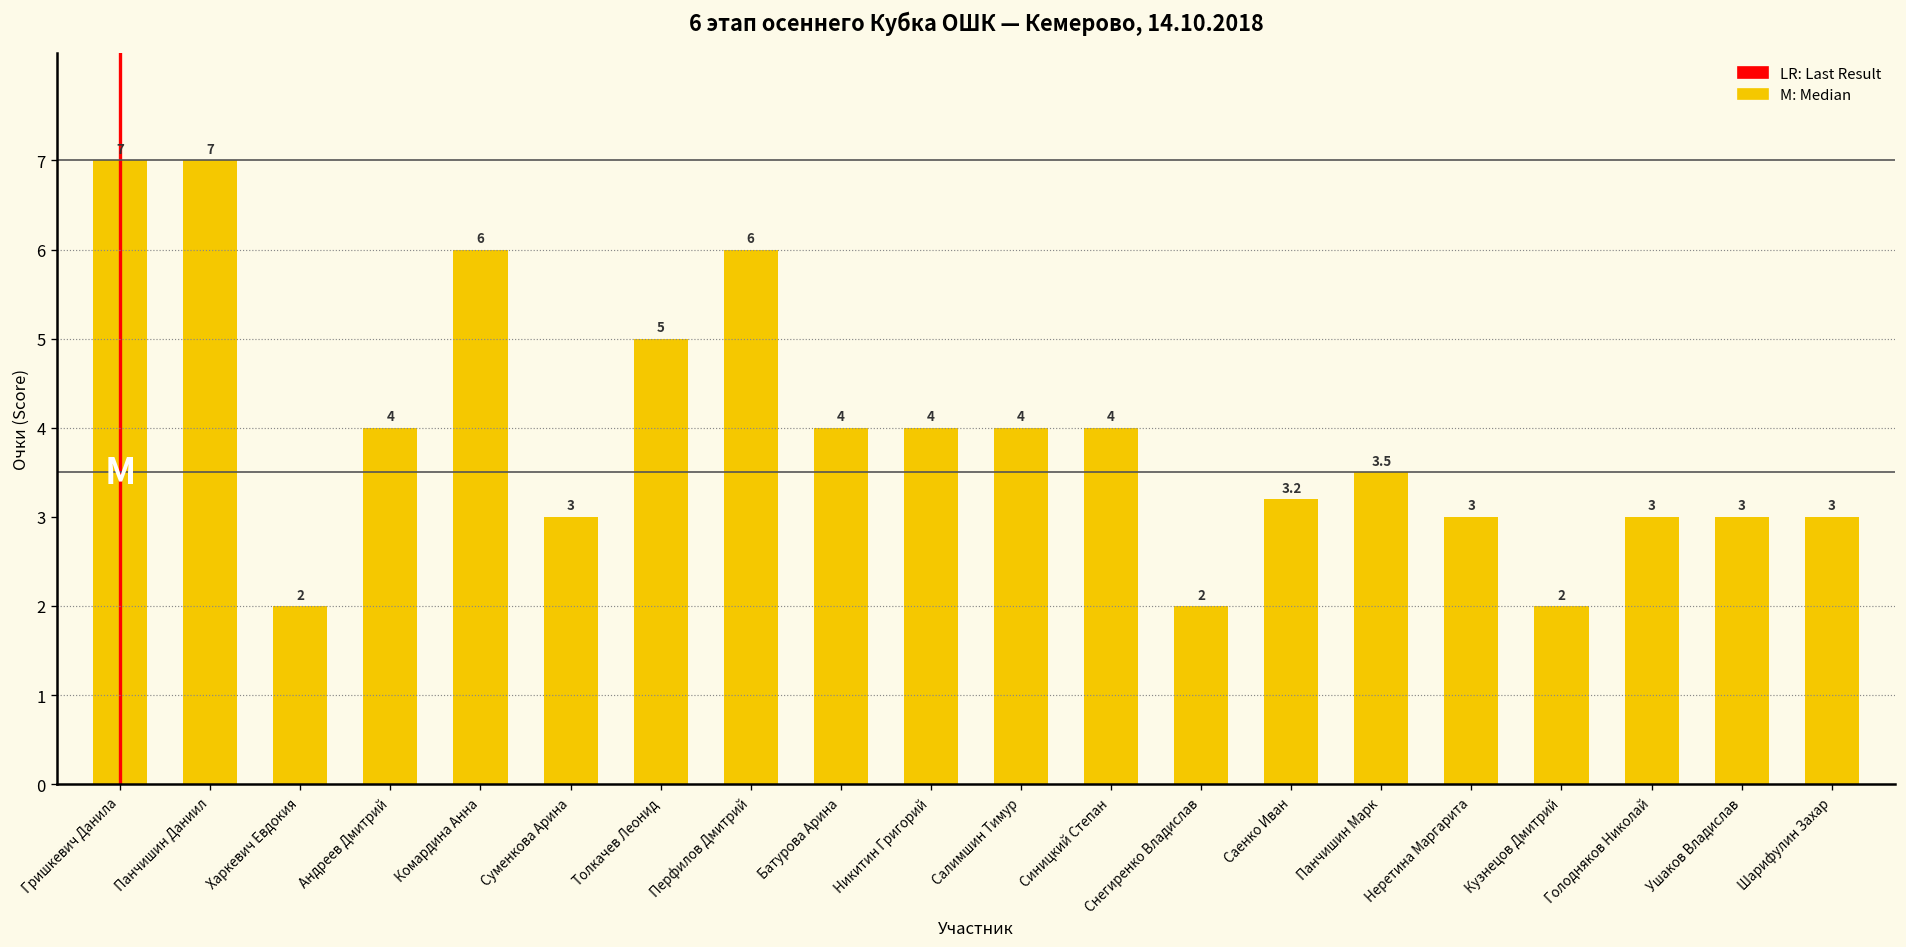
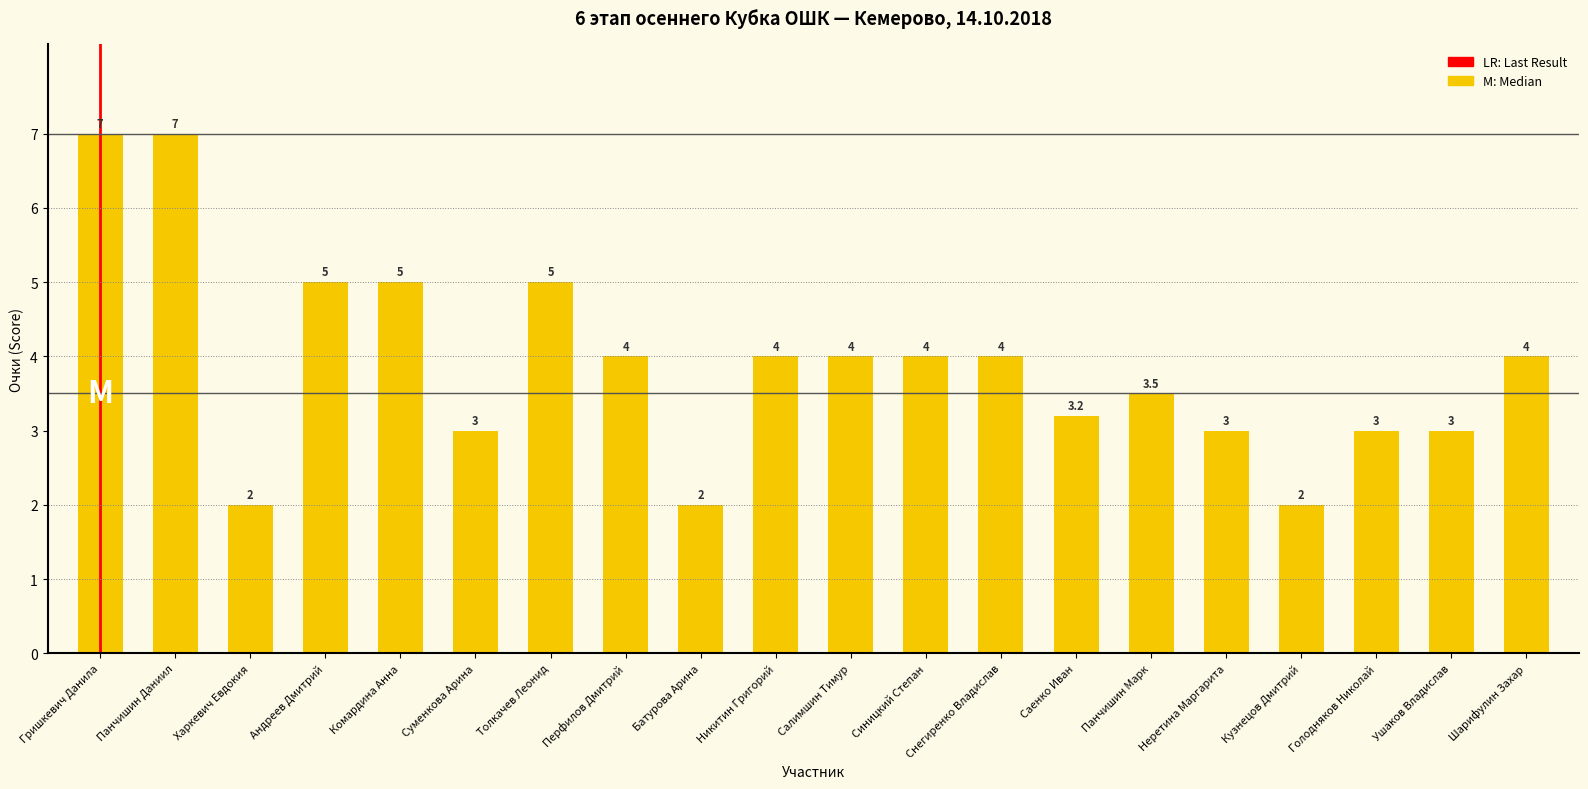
Андреев Дмитрий: 4 -> 5
Комардина Анна: 6 -> 5
Перфилов Дмитрий: 6 -> 4
Батурова Арина: 4 -> 2
Снегиренко Владислав: 2 -> 4
Шарифулин Захар: 3 -> 4
